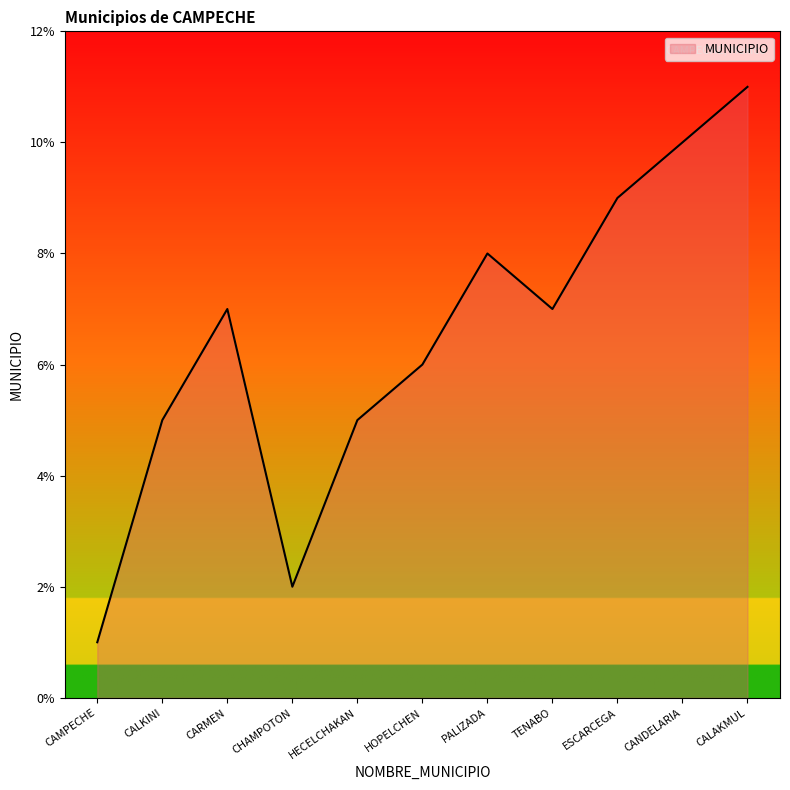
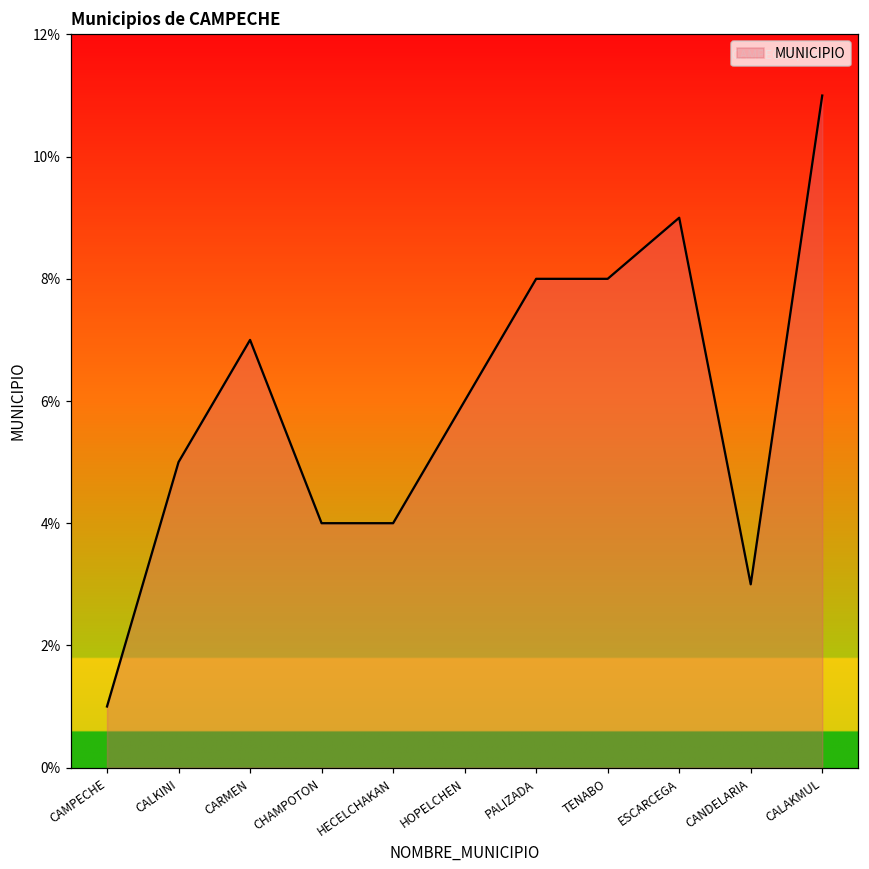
CHAMPOTON: 2% -> 4%
HECELCHAKAN: 5% -> 4%
TENABO: 7% -> 8%
CANDELARIA: 10% -> 3%
